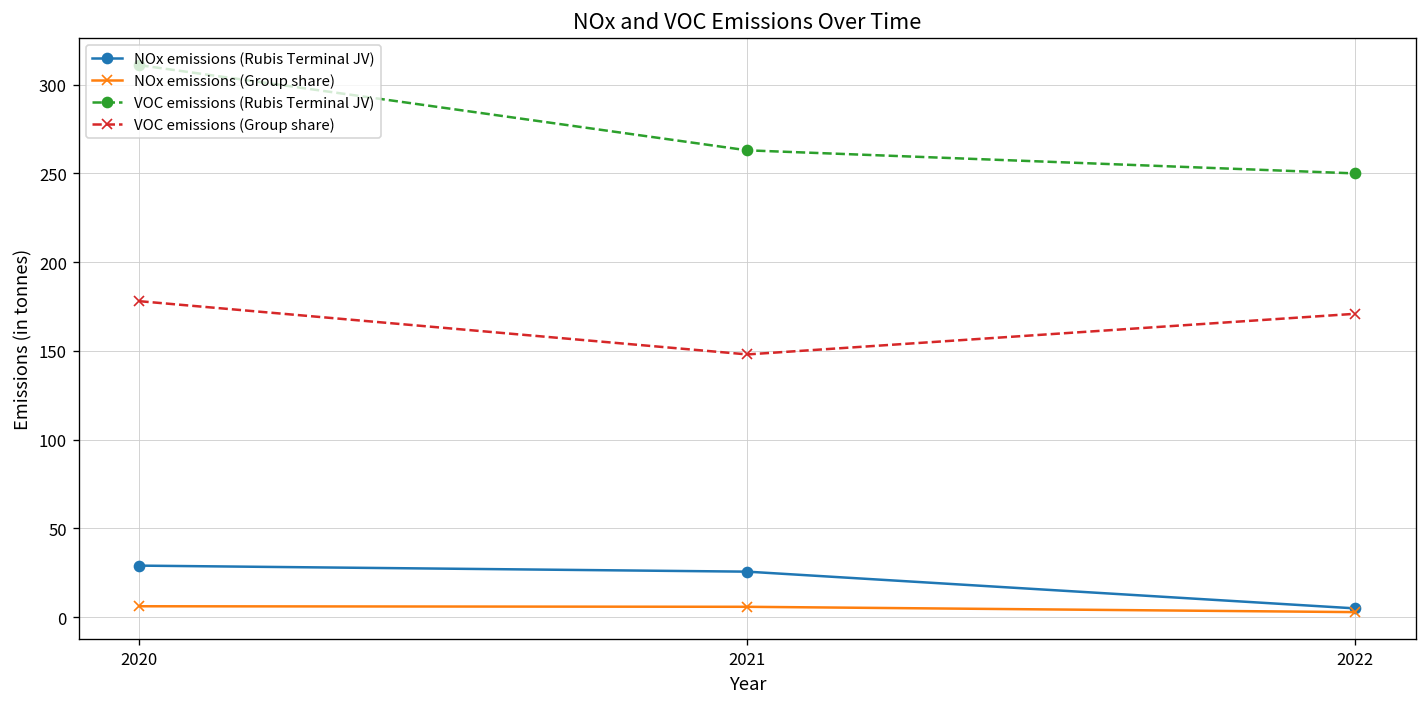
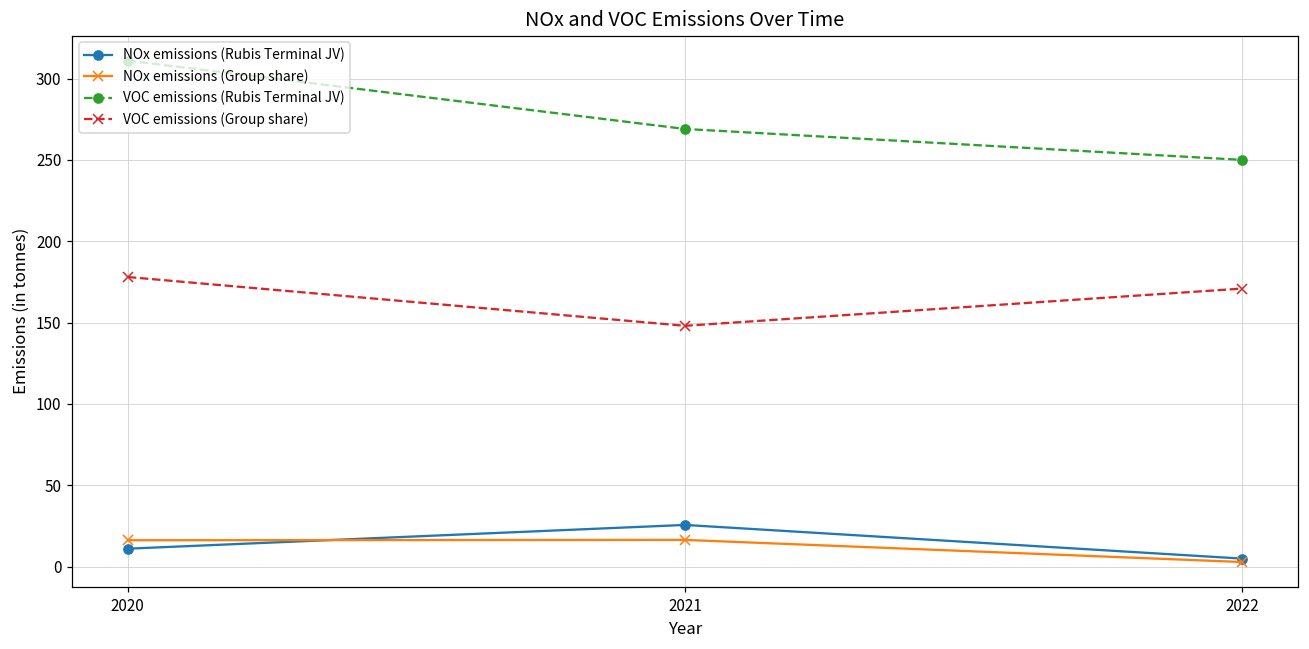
NOx emissions (Rubis Terminal JV), 2020: 29 -> 11
NOx emissions (Group share), 2020: 6 -> 16
NOx emissions (Group share), 2021: 6 -> 16
VOC emissions (Rubis Terminal JV), 2021: 263 -> 269
